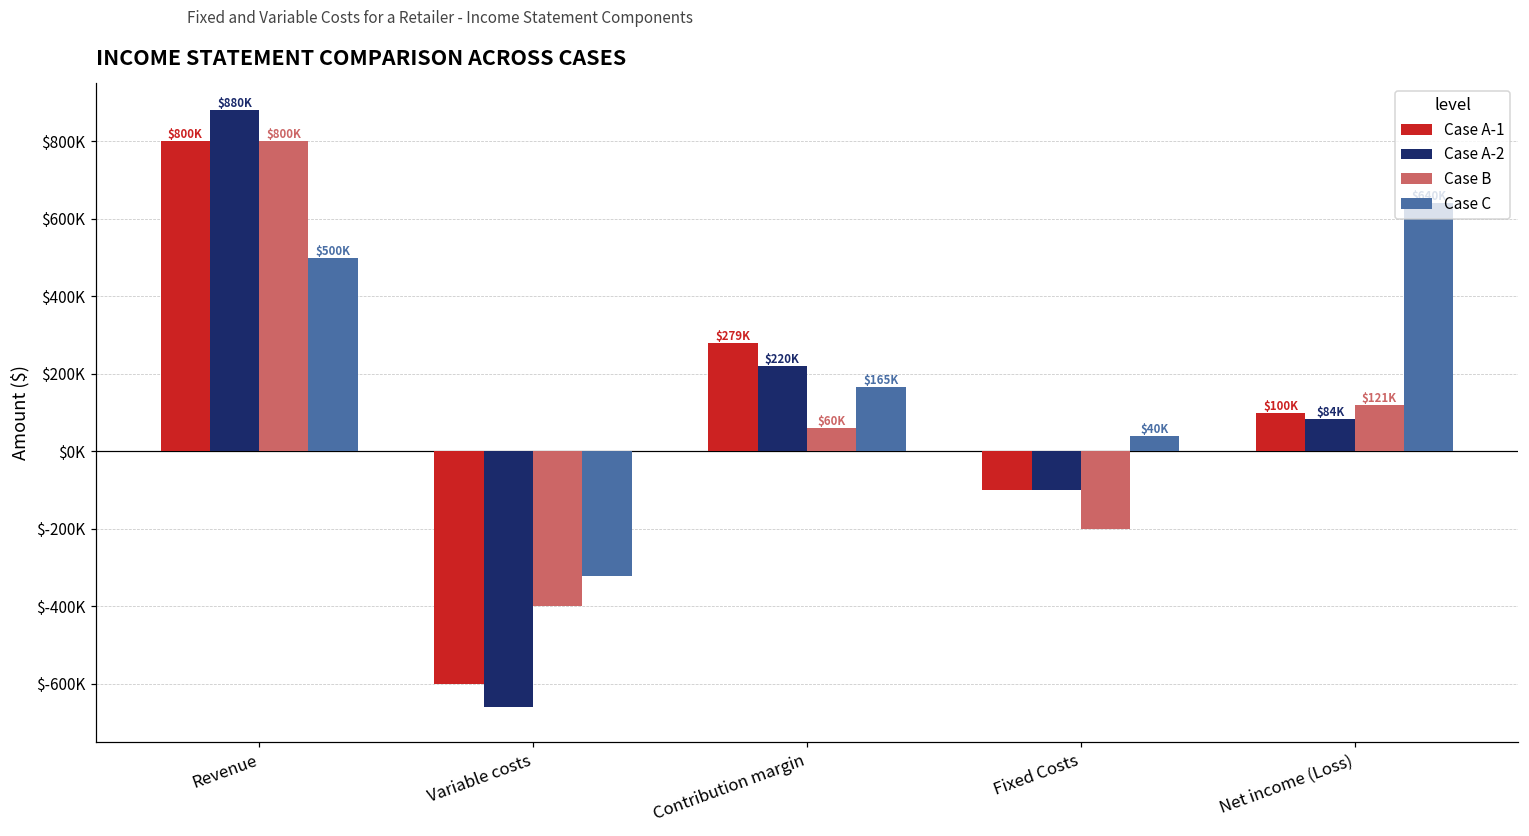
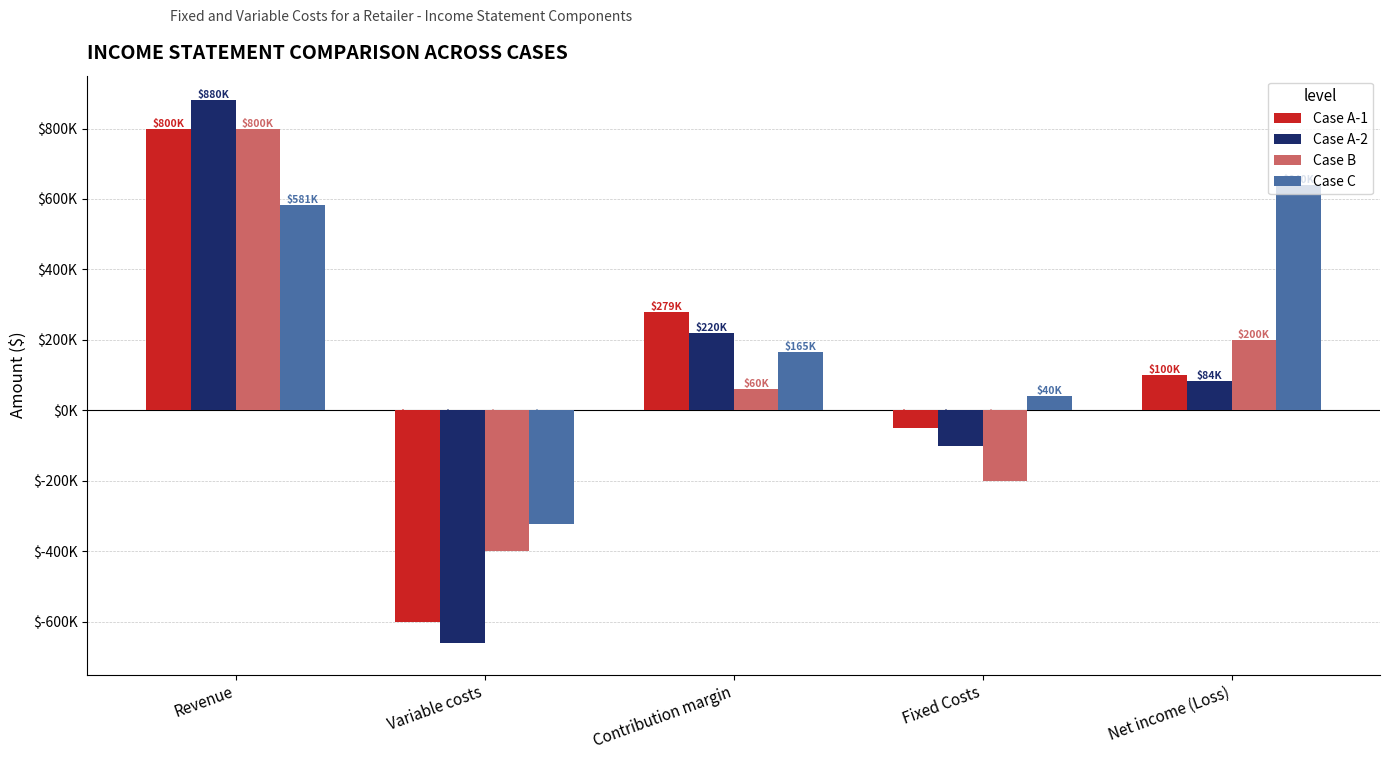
Case C, Revenue: $500K -> $581K
Case A-1, Fixed Costs: $-100000 -> $-50000
Case B, Net income (Loss): $121K -> $200K
